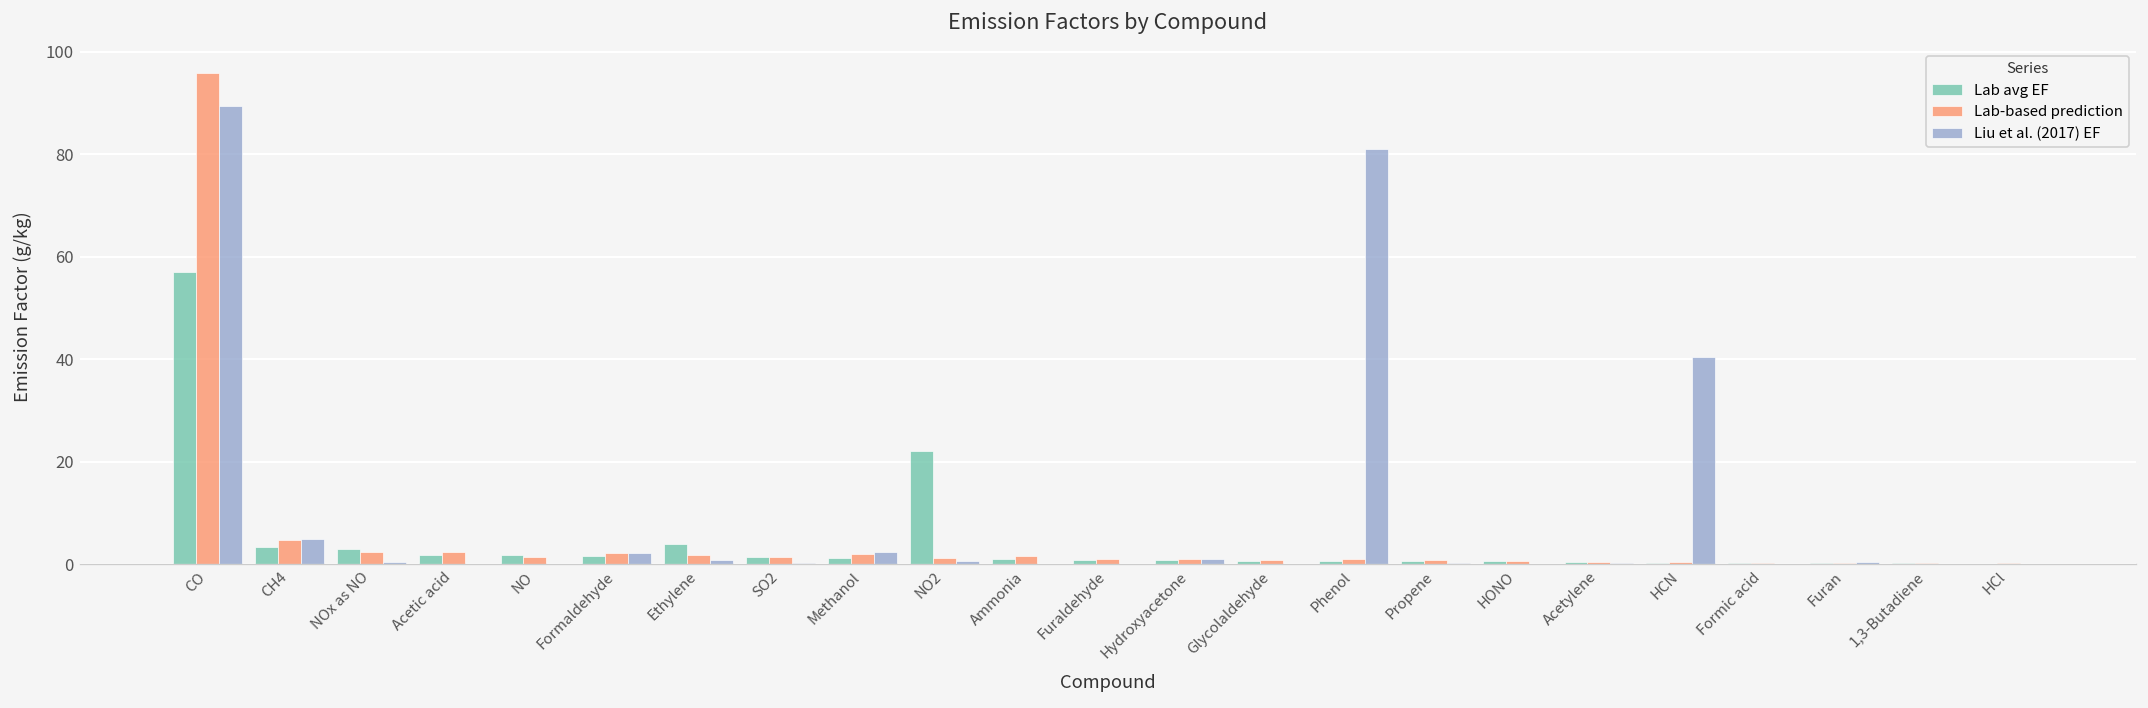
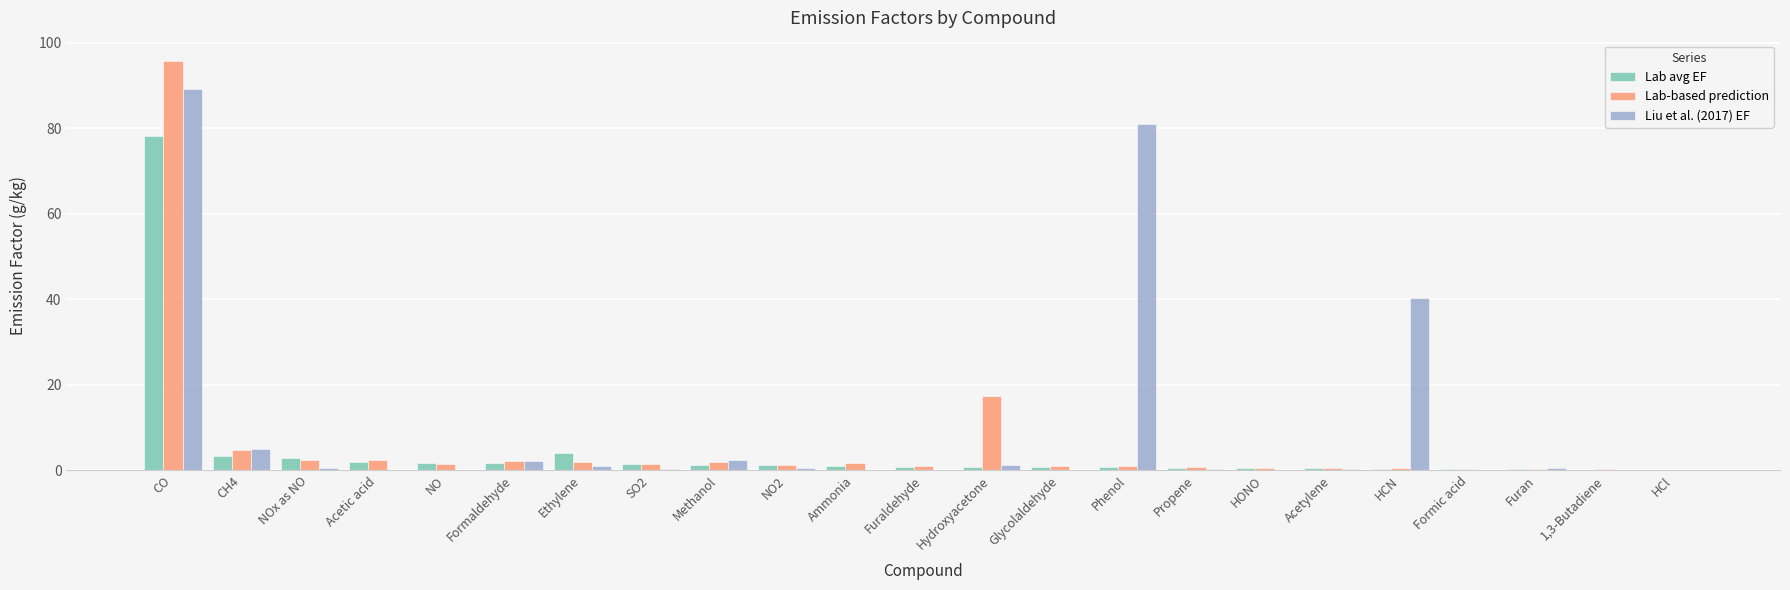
Lab avg EF, CO: 57 -> 78
Lab avg EF, NO2: 22 -> 1
Lab-based prediction, Hydroxyacetone: 1 -> 17
